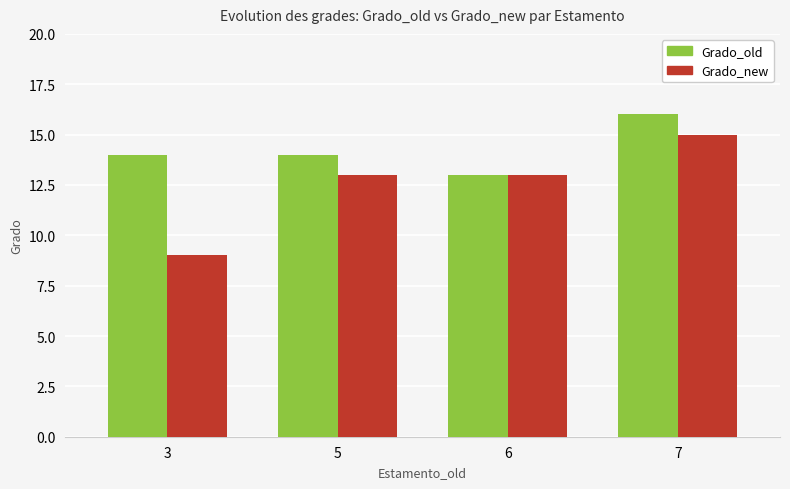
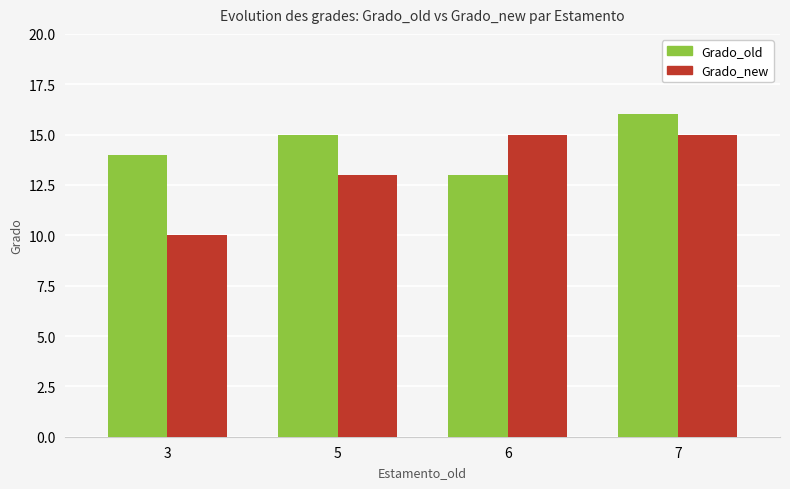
Grado_new, 3: 9 -> 10
Grado_old, 5: 14 -> 15
Grado_new, 6: 13 -> 15
